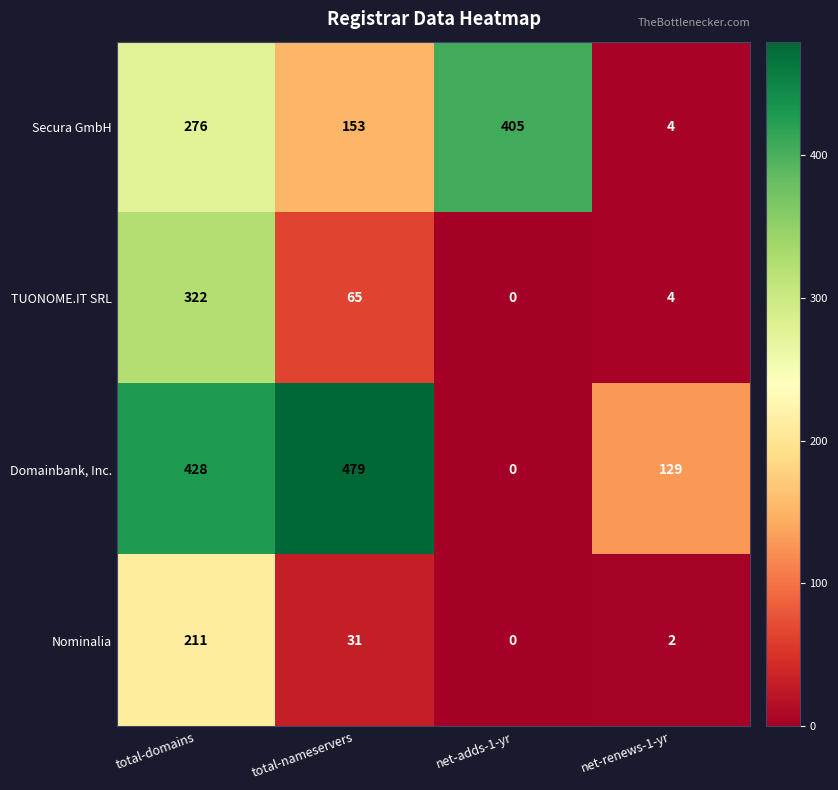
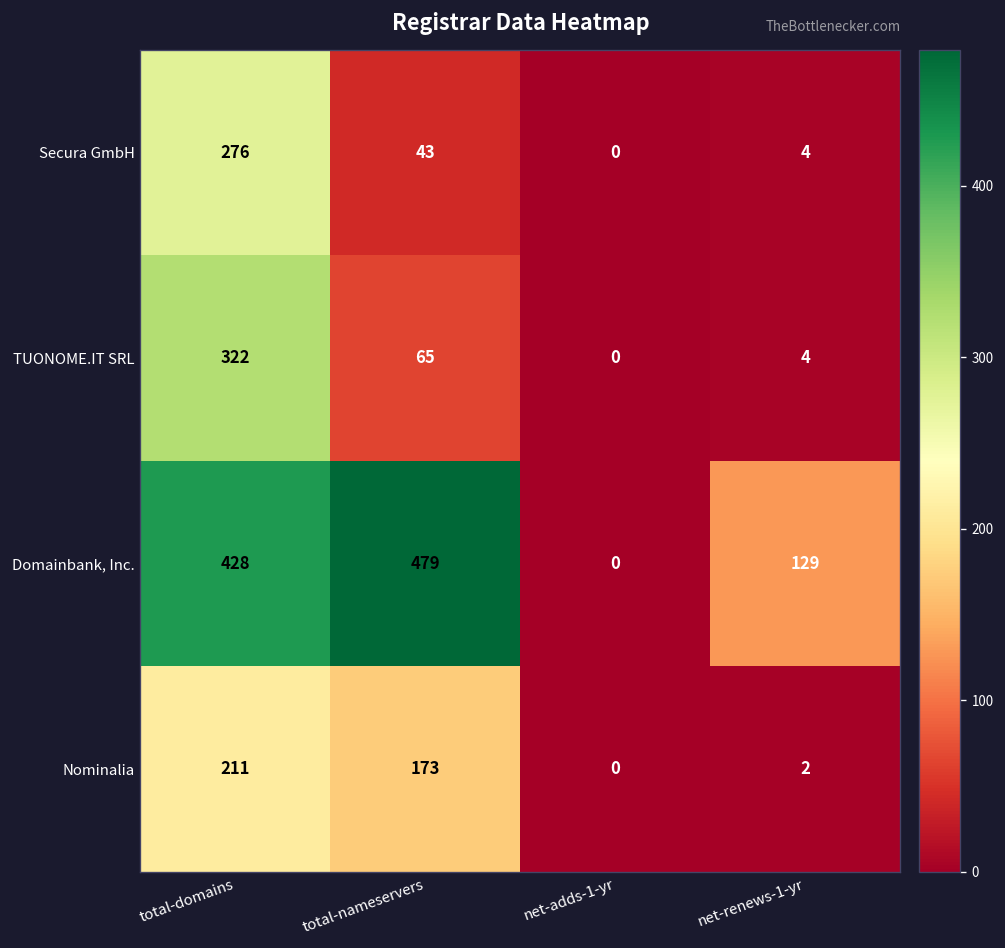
Secura GmbH, total-nameservers: 153 -> 43
Secura GmbH, net-adds-1-yr: 405 -> 0
Nominalia, total-nameservers: 31 -> 173
